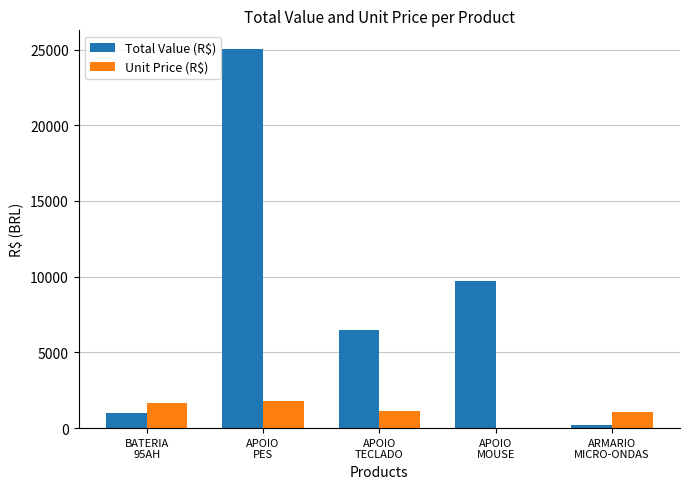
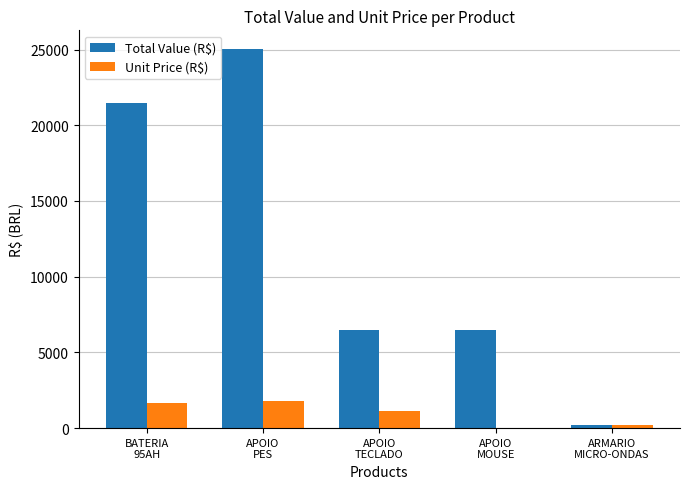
Total Value (R$), BATERIA 95AH: 1000 -> 21500
Total Value (R$), APOIO MOUSE: 9700 -> 6500
Unit Price (R$), ARMARIO MICRO-ONDAS: 1000 -> 200
